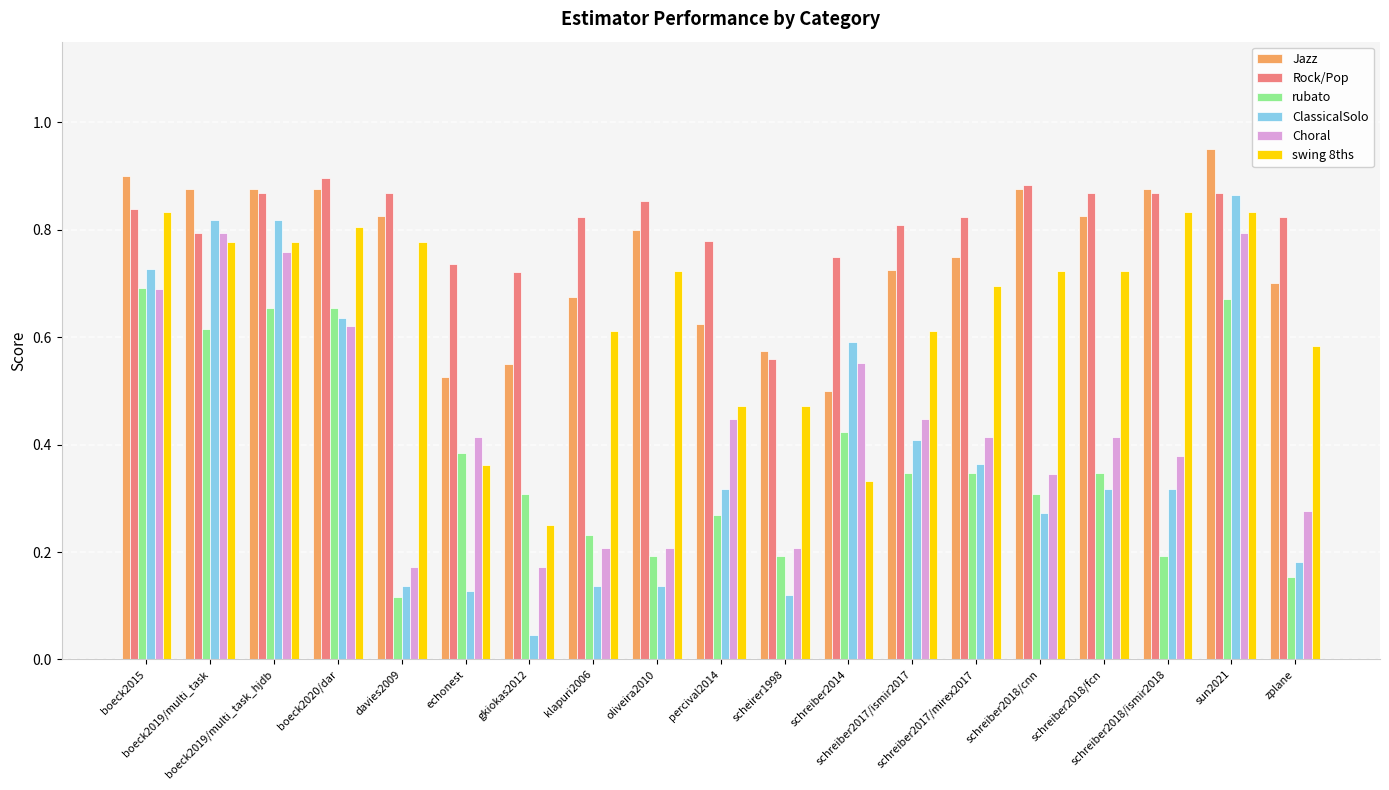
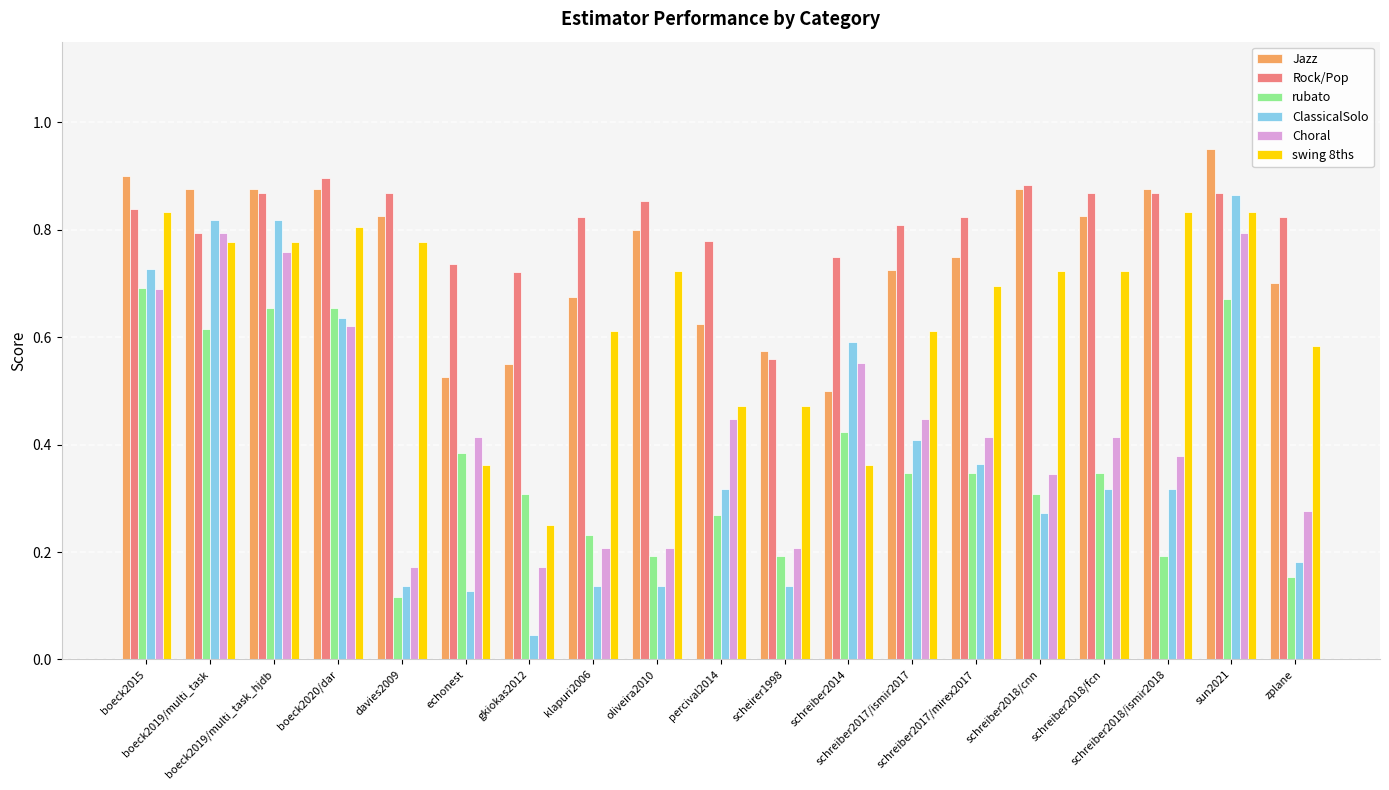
ClassicalSolo, scheirer1998: 0.12 -> 0.14
swing 8ths, schreiber2014: 0.33 -> 0.36
